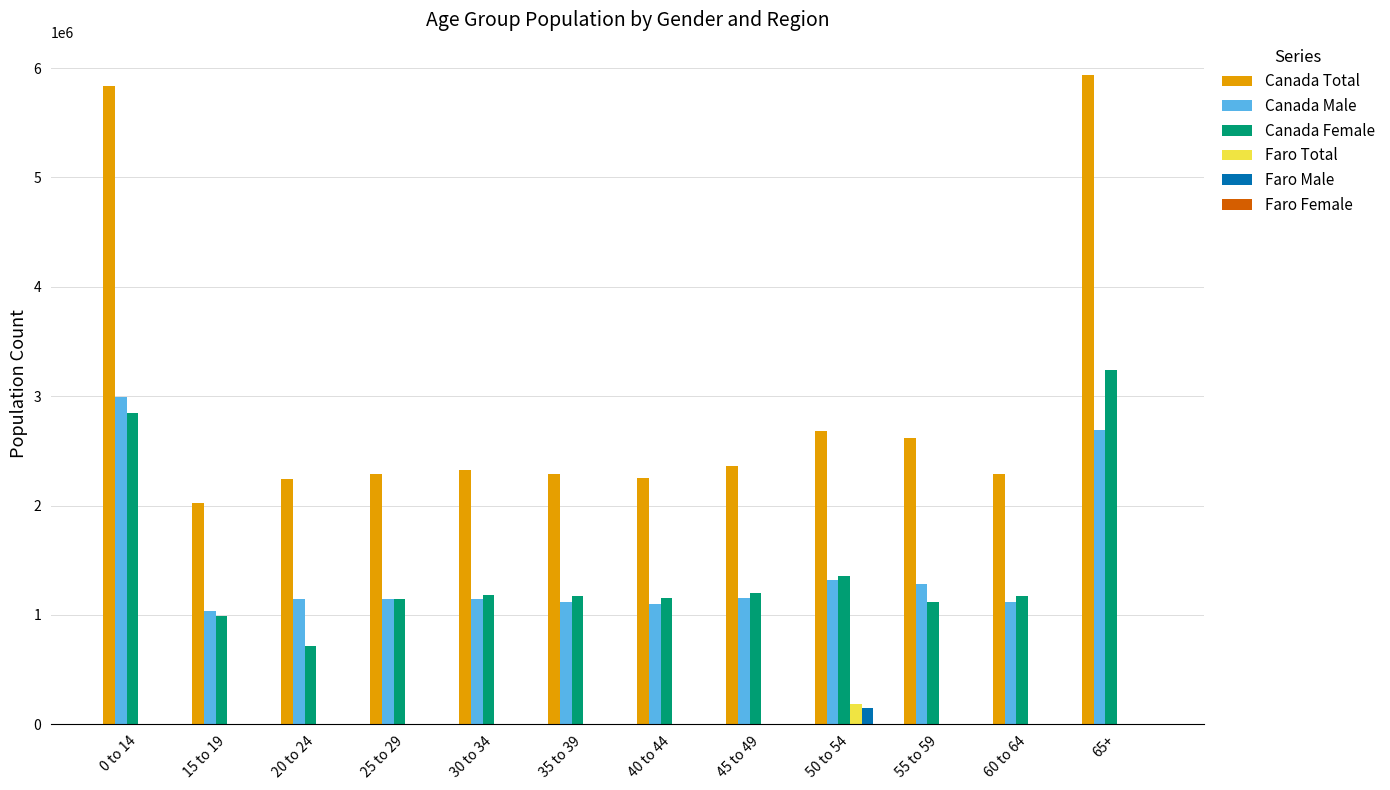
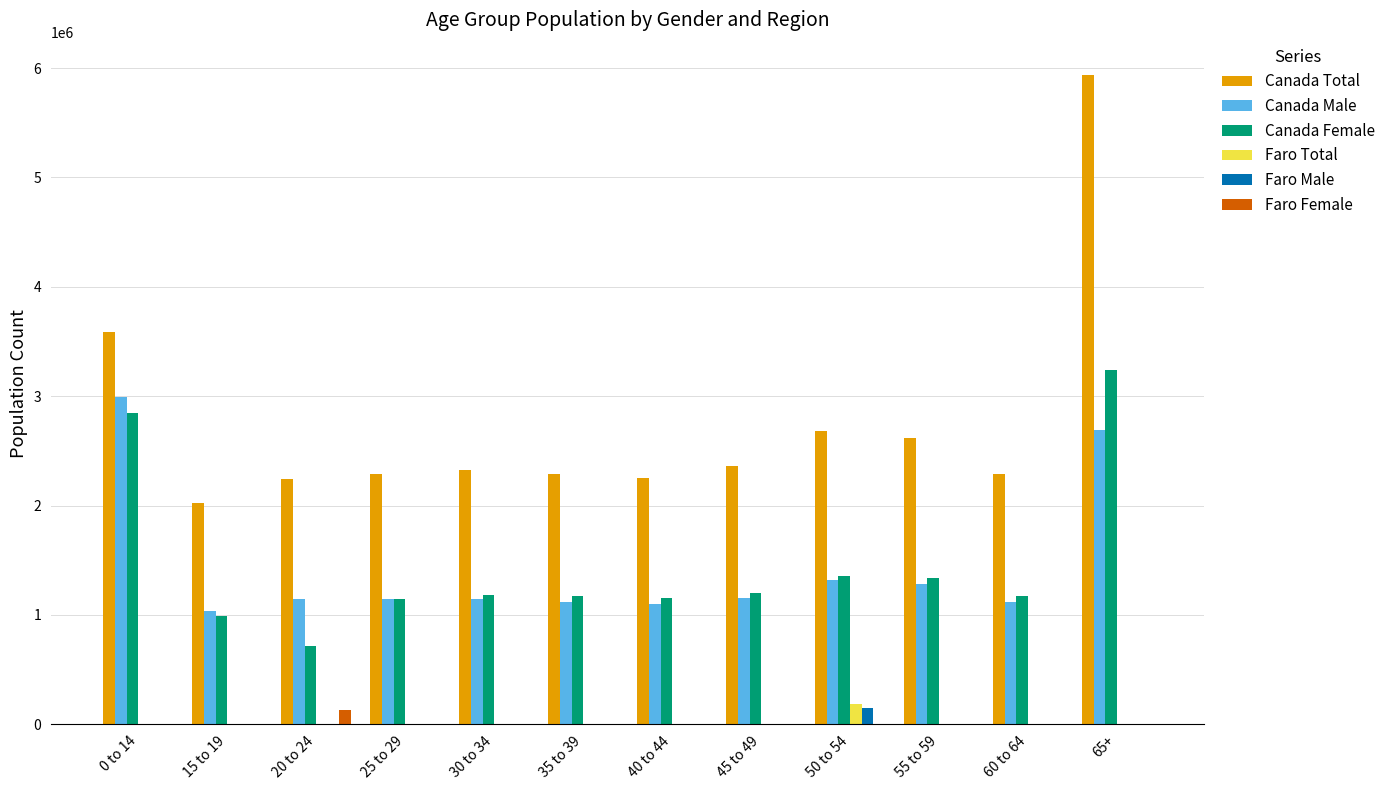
Canada Total, 0 to 14: 5840000 -> 3580000
Faro Female, 20 to 24: 0 -> 130000
Canada Female, 55 to 59: 1120000 -> 1340000
